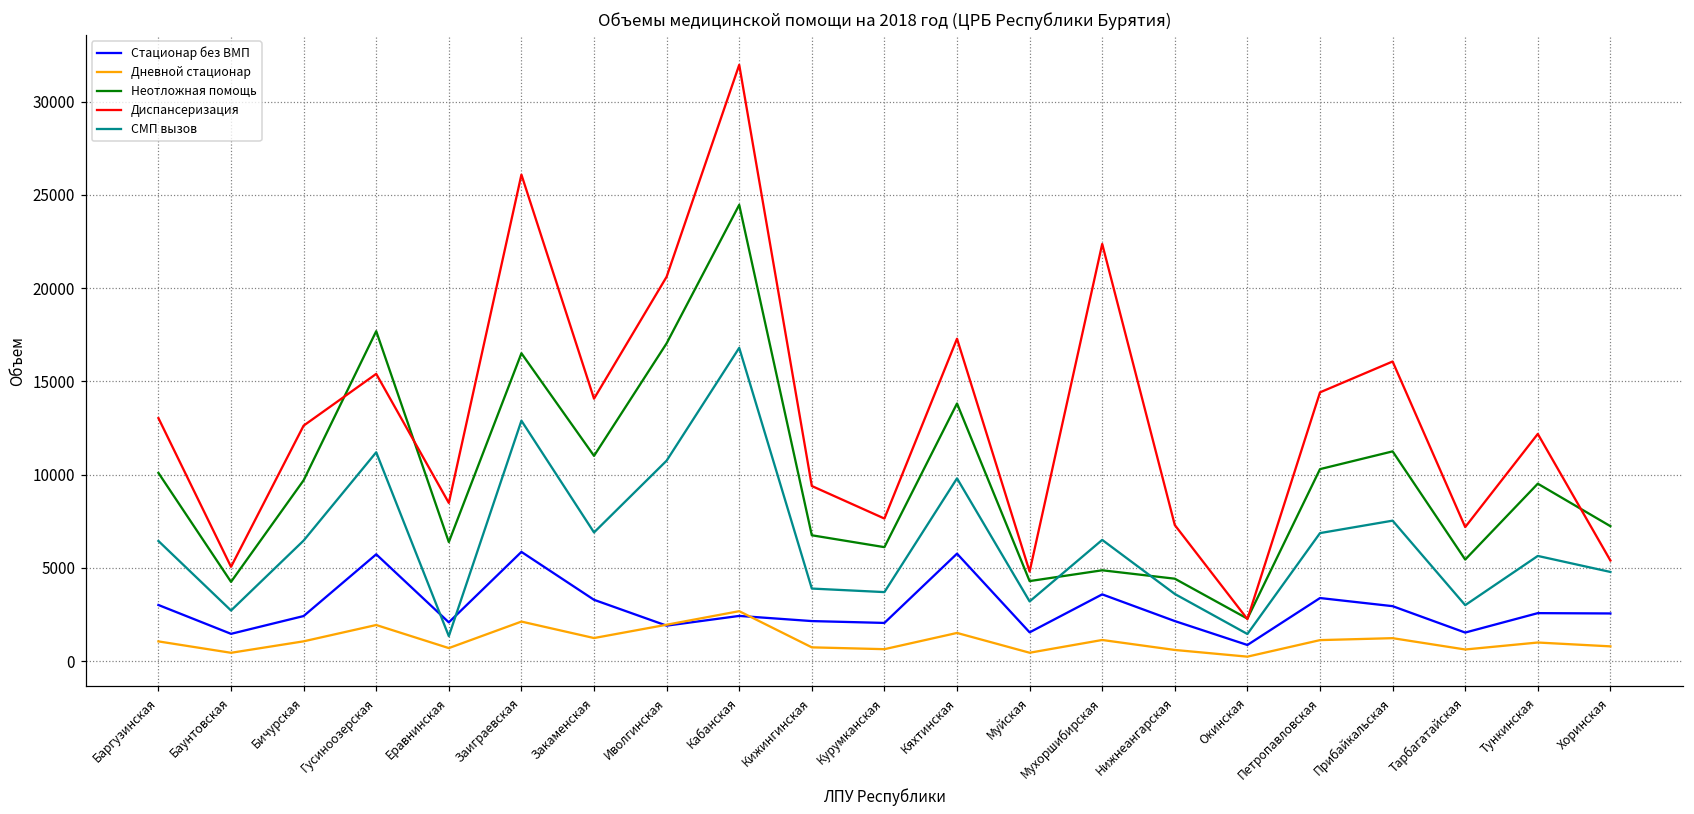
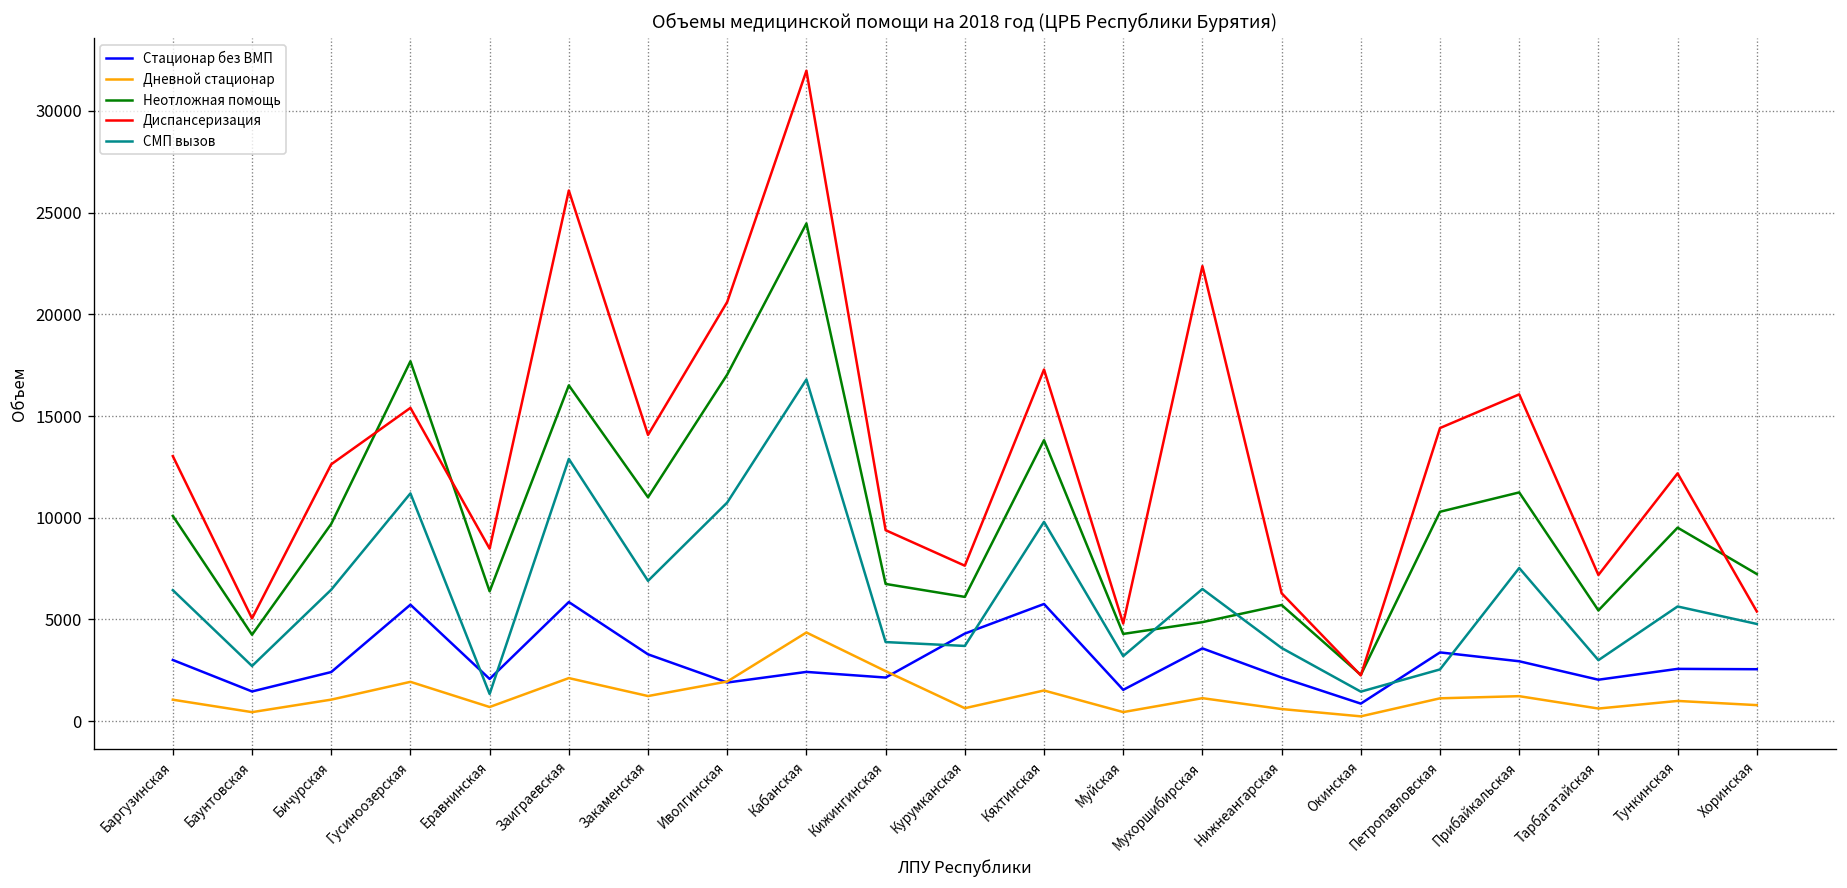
Дневной стационар, Кабанская: 2700 -> 4400
Дневной стационар, Кижингинская: 700 -> 2500
Стационар без ВМП, Курумканская: 2000 -> 4300
Неотложная помощь, Нижнеангарская: 4400 -> 5700
Диспансеризация, Нижнеангарская: 7300 -> 6300
СМП вызов, Петропавловская: 6900 -> 2500
Стационар без ВМП, Тарбагатайская: 1500 -> 2000
